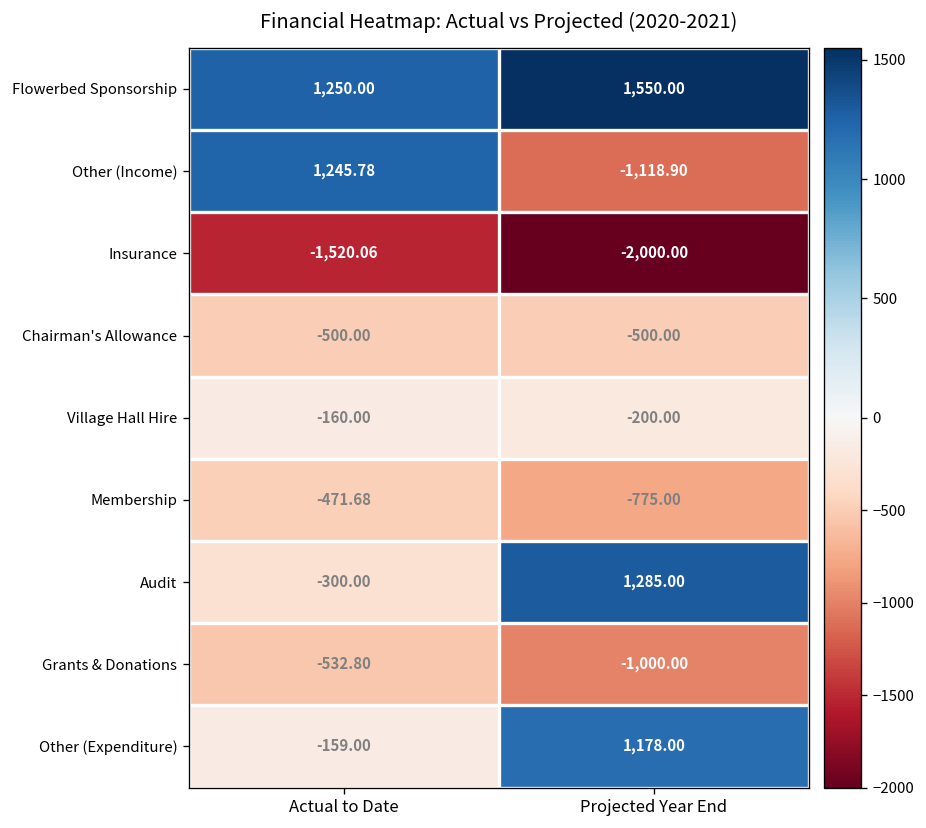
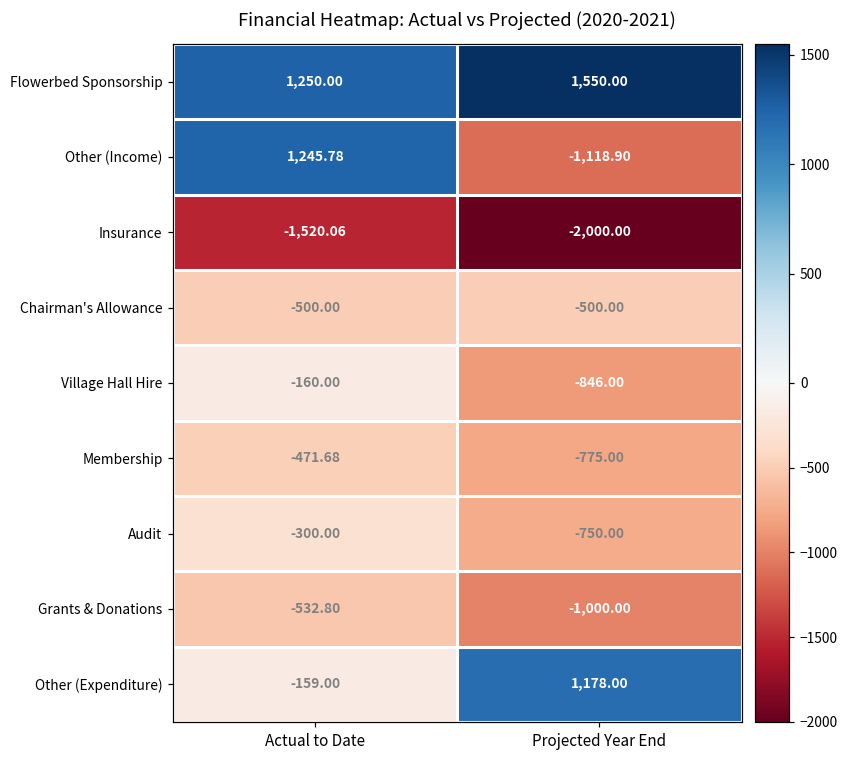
Village Hall Hire, Projected Year End: -200.00 -> -846.00
Audit, Projected Year End: 1,285.00 -> -750.00
